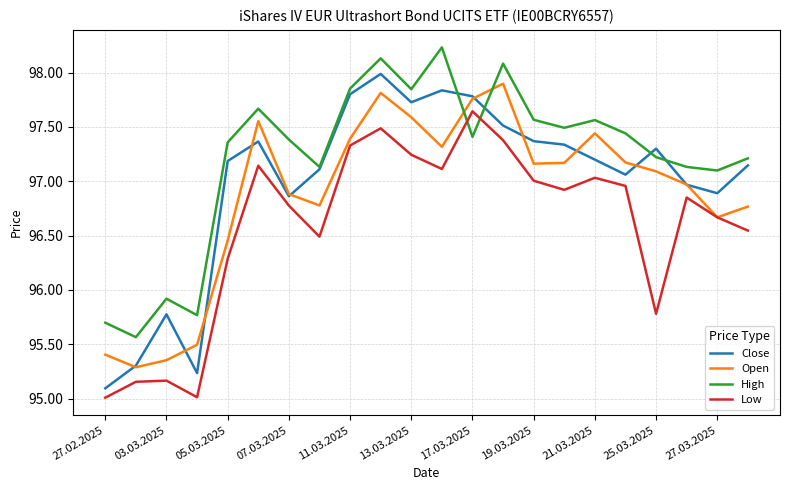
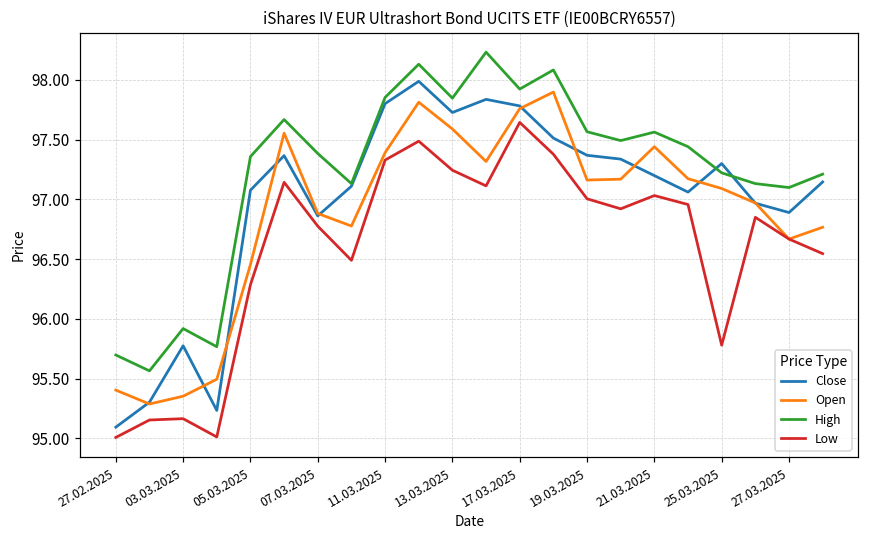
Close, 05.03.2025: 97.19 -> 97.08
High, 17.03.2025: 97.41 -> 97.92
